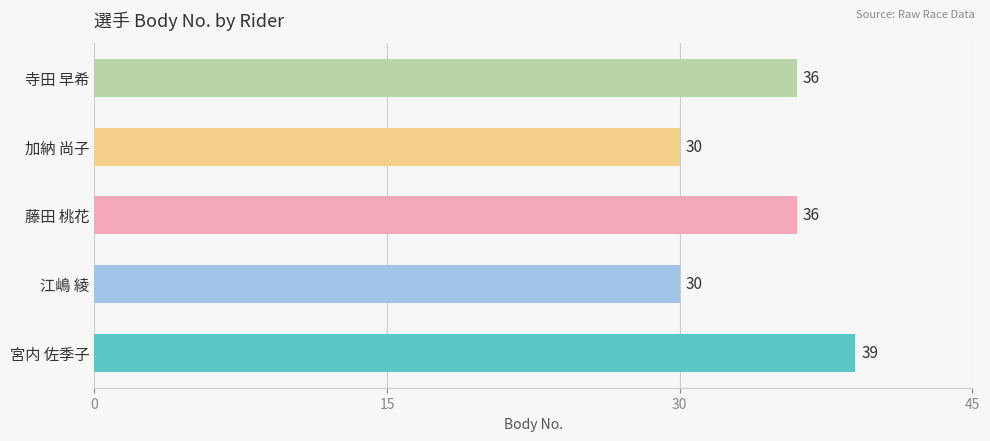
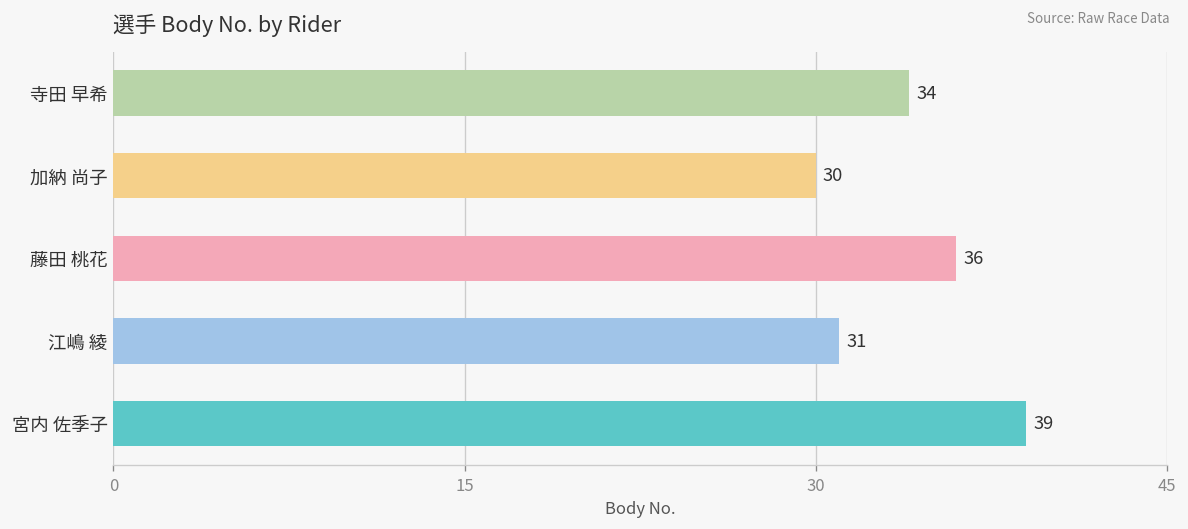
寺田 早希: 36 -> 34
江嶋 綾: 30 -> 31
